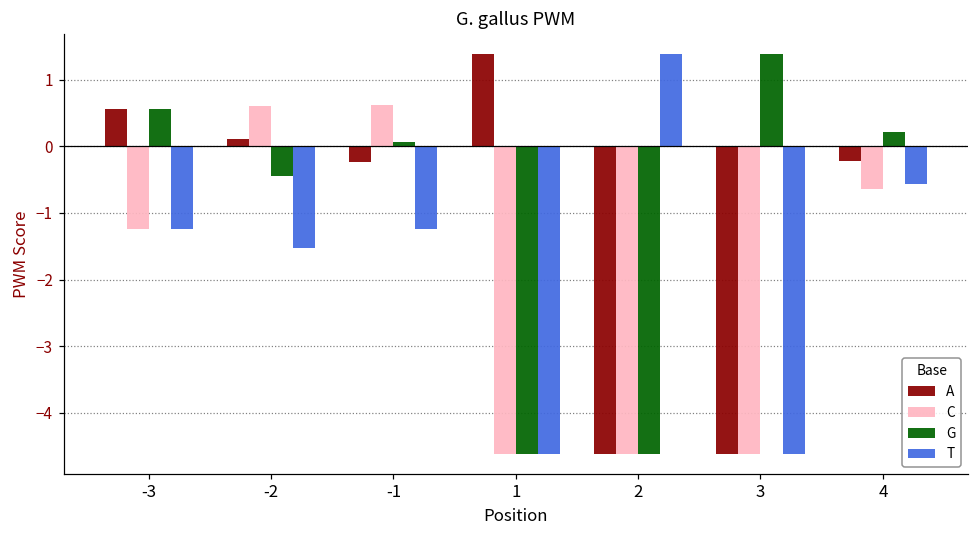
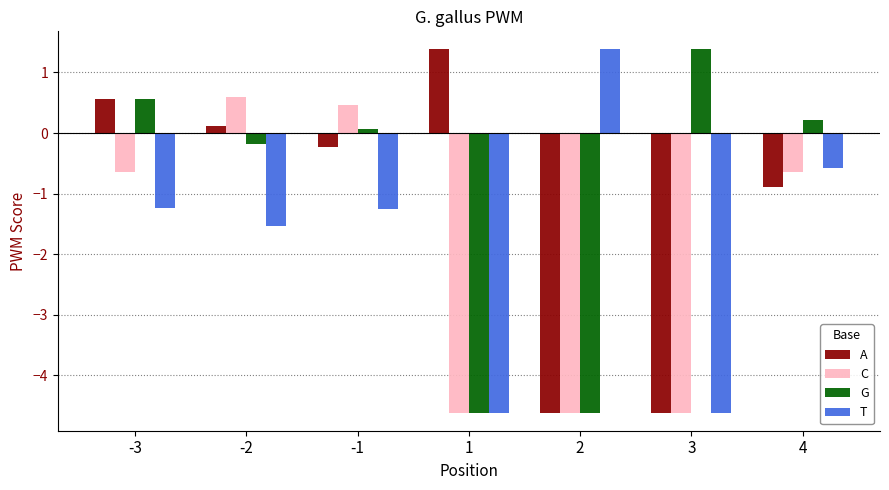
C, -3: -1.2 -> -0.6
G, -2: -0.5 -> -0.2
C, -1: 0.6 -> 0.5
A, 4: -0.2 -> -0.9
